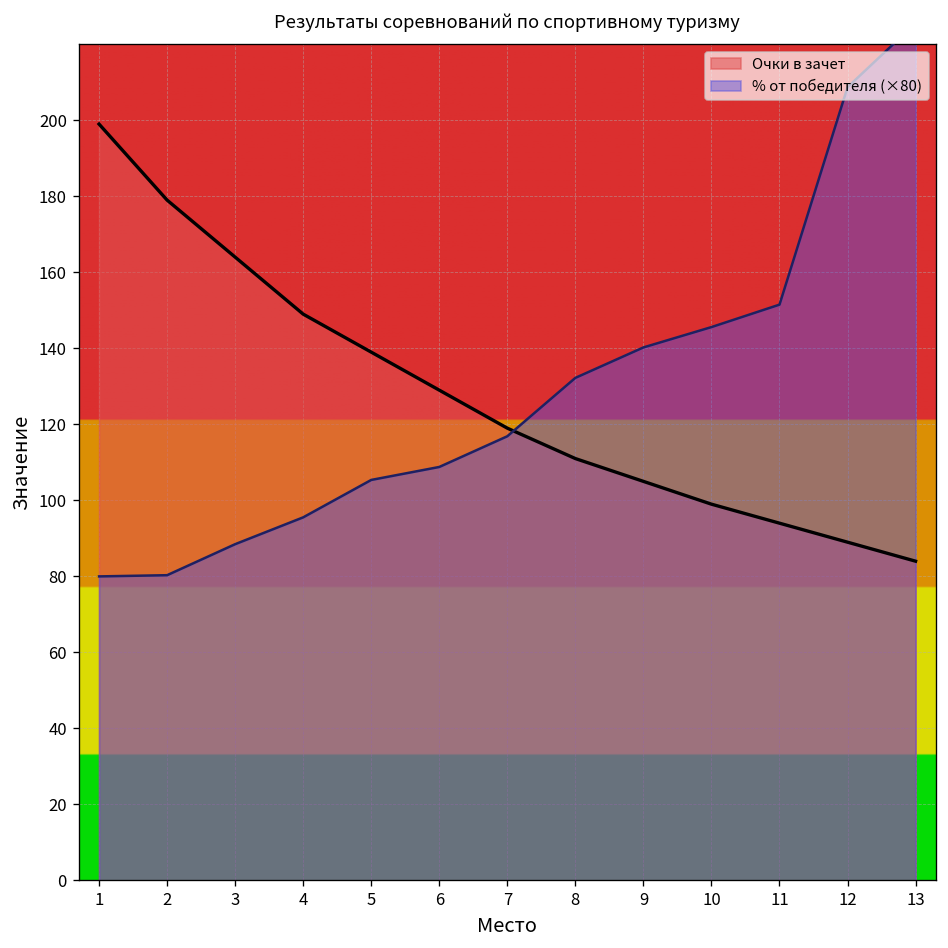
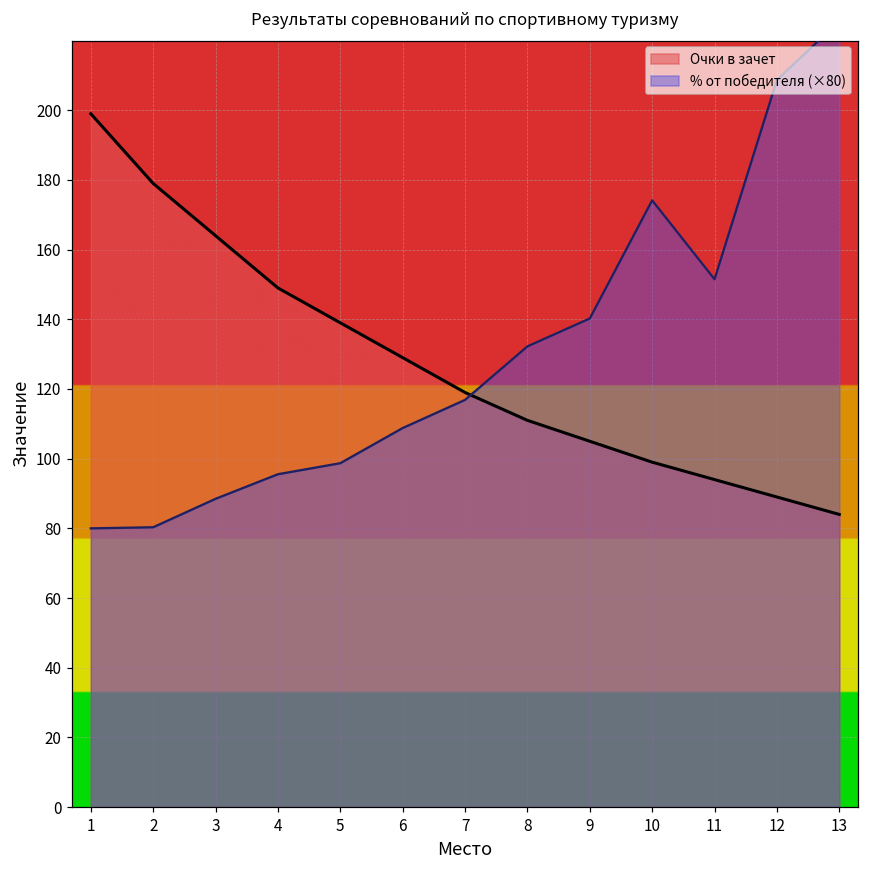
% от победителя (×80), 5: 105 -> 99
% от победителя (×80), 10: 146 -> 174
